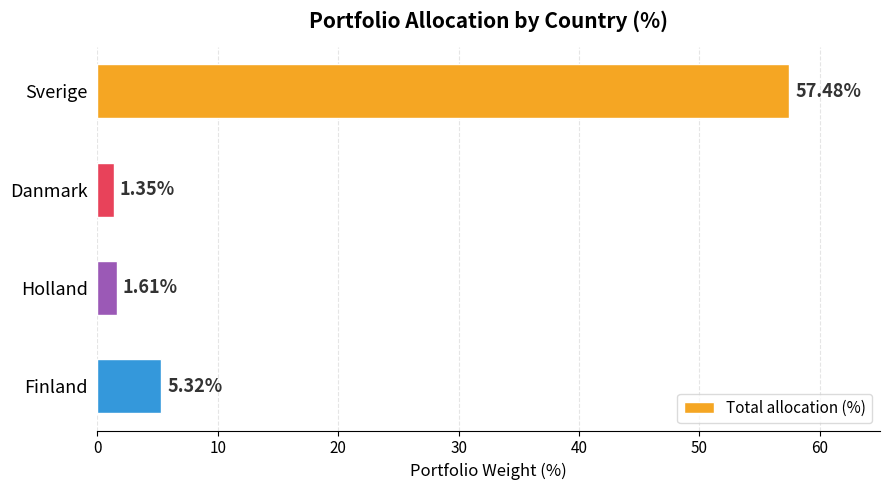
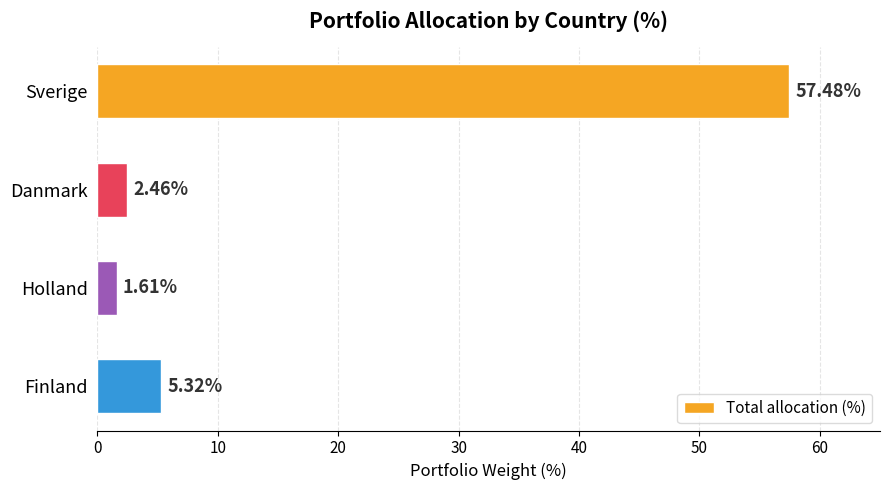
Danmark: 1.35% -> 2.46%
